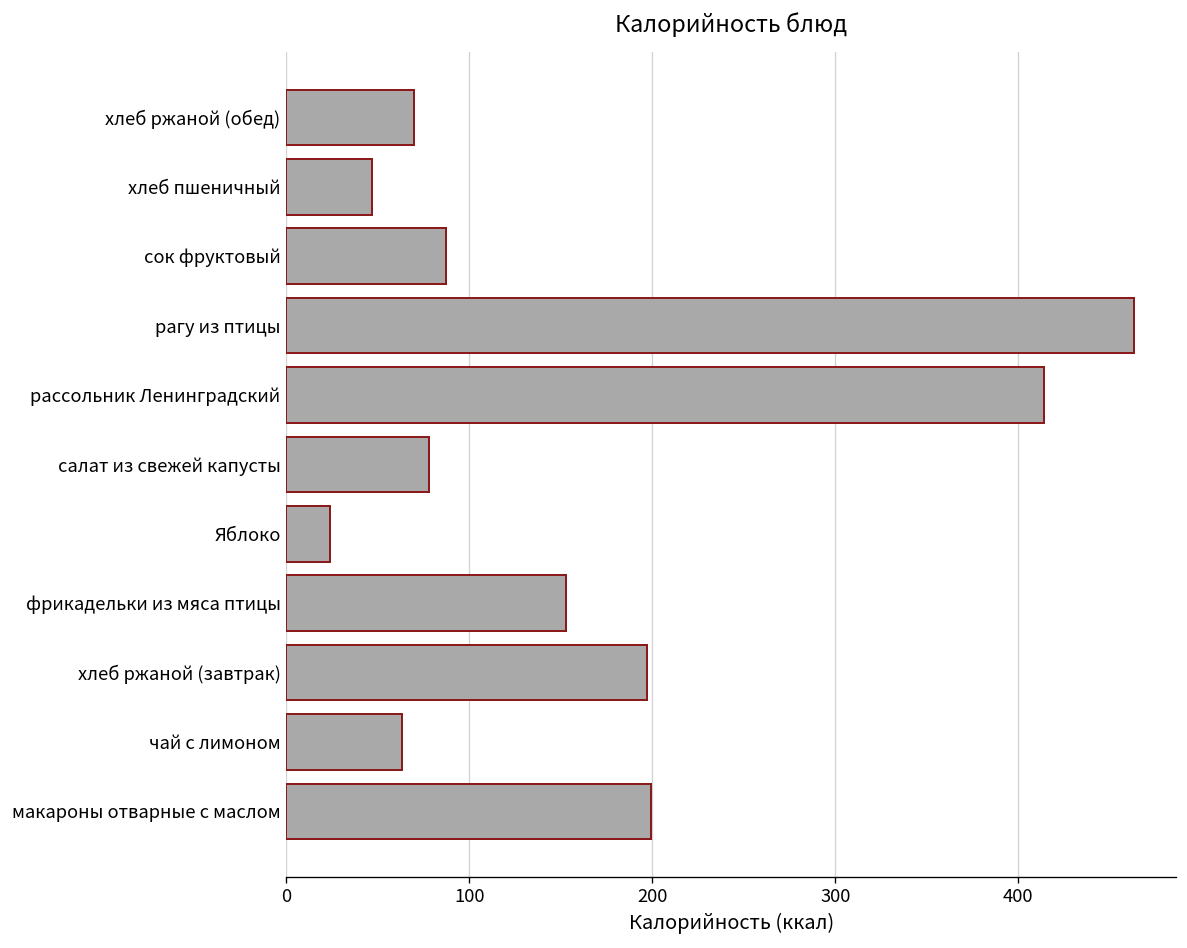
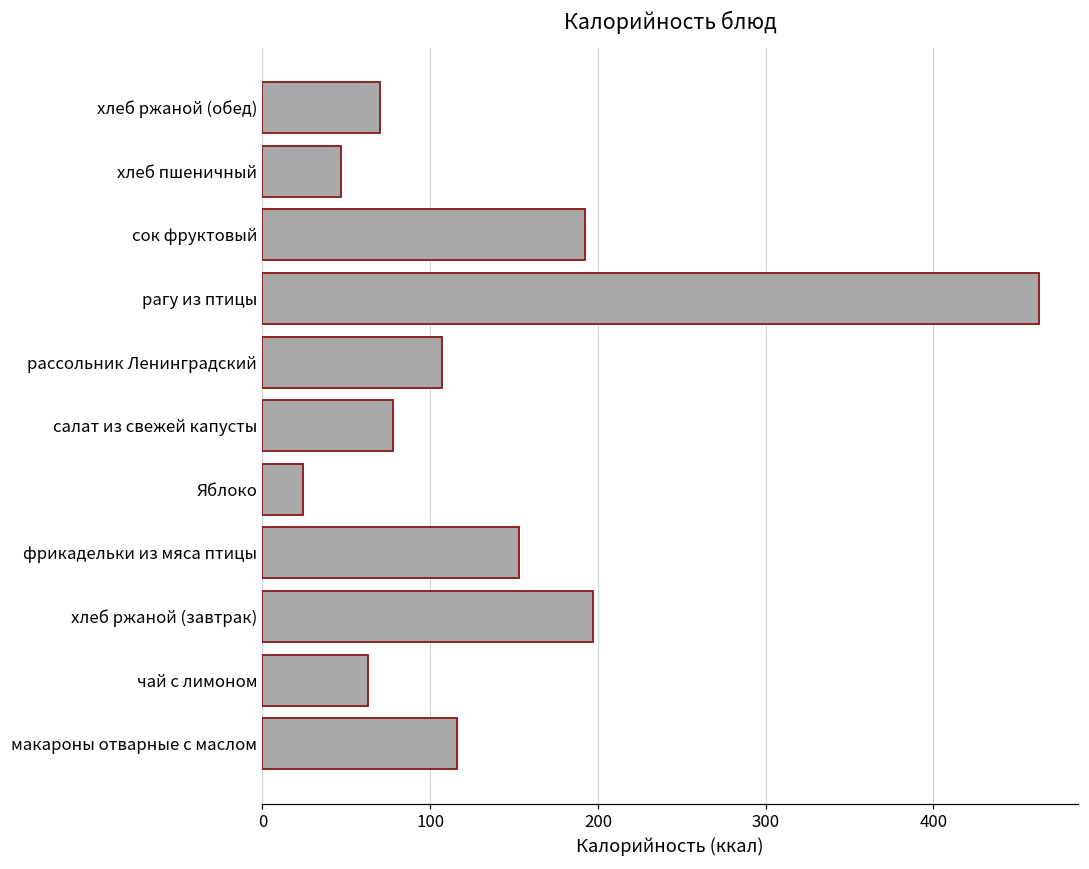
сок фруктовый: 87 -> 192
рассольник Ленинградский: 414 -> 107
макароны отварные с маслом: 199 -> 116
